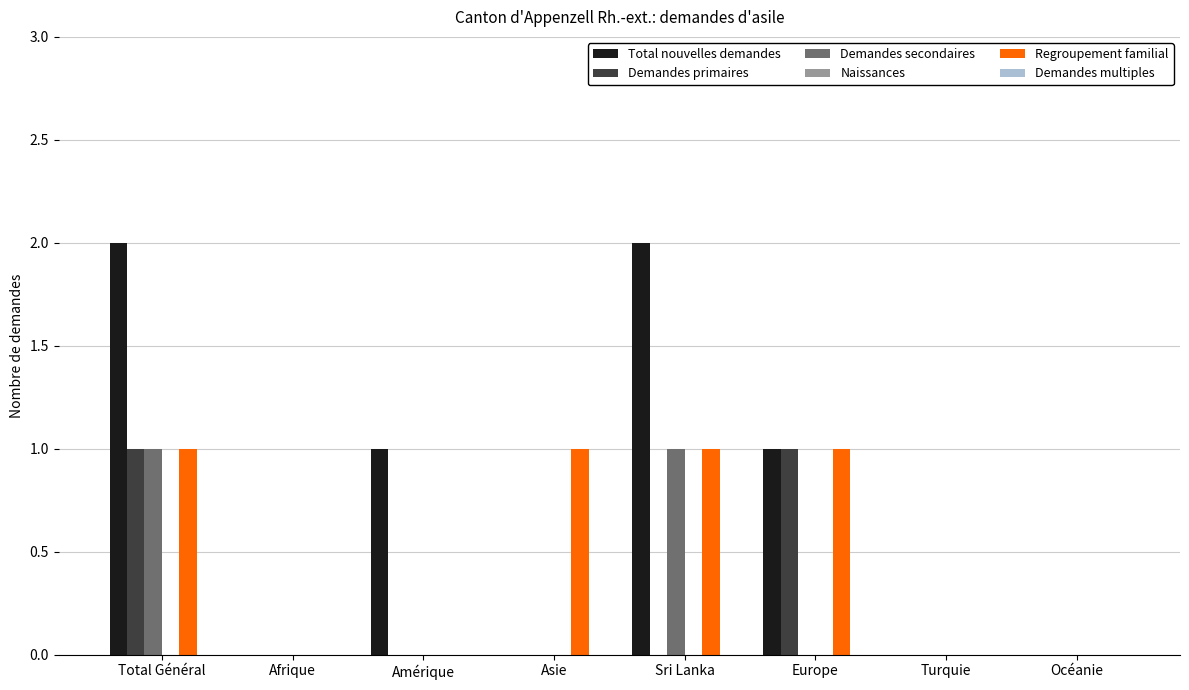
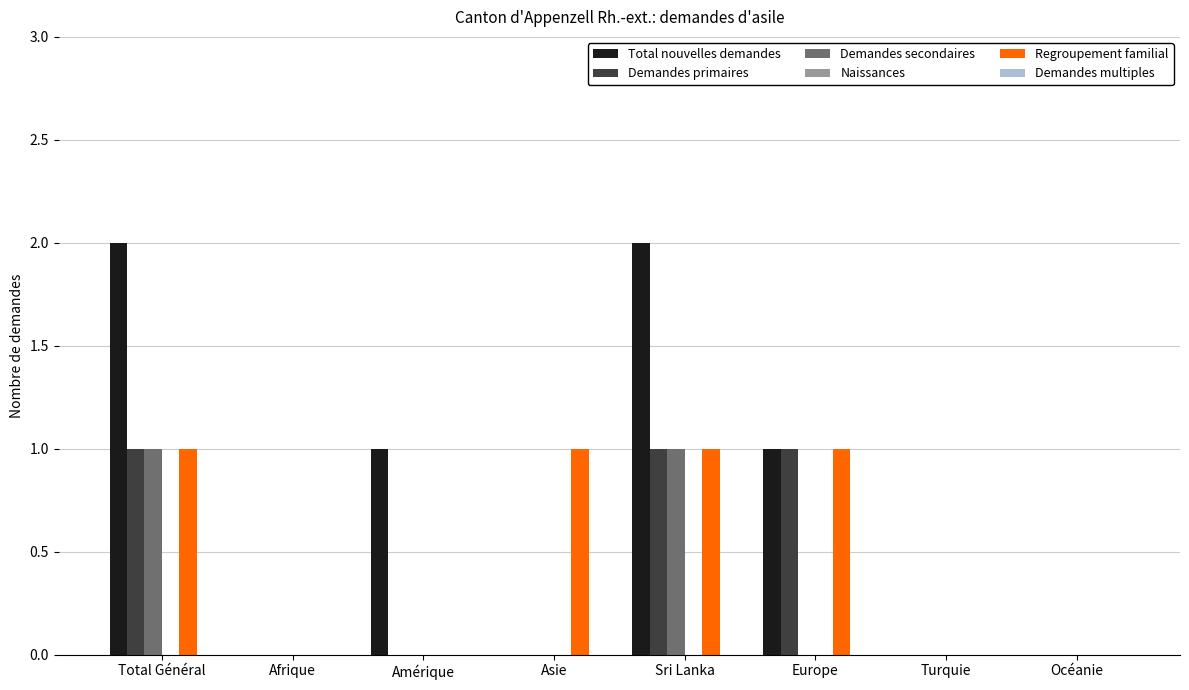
Demandes primaires, Sri Lanka: 0 -> 1
